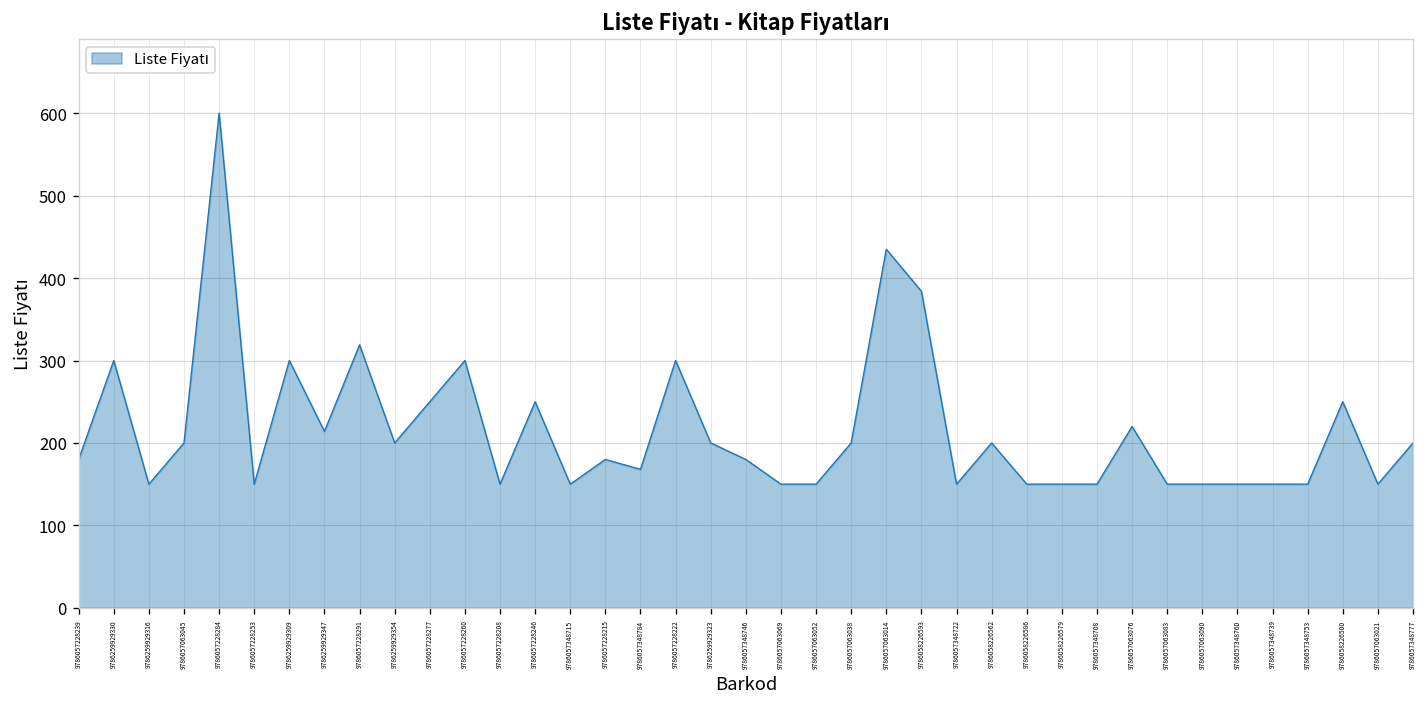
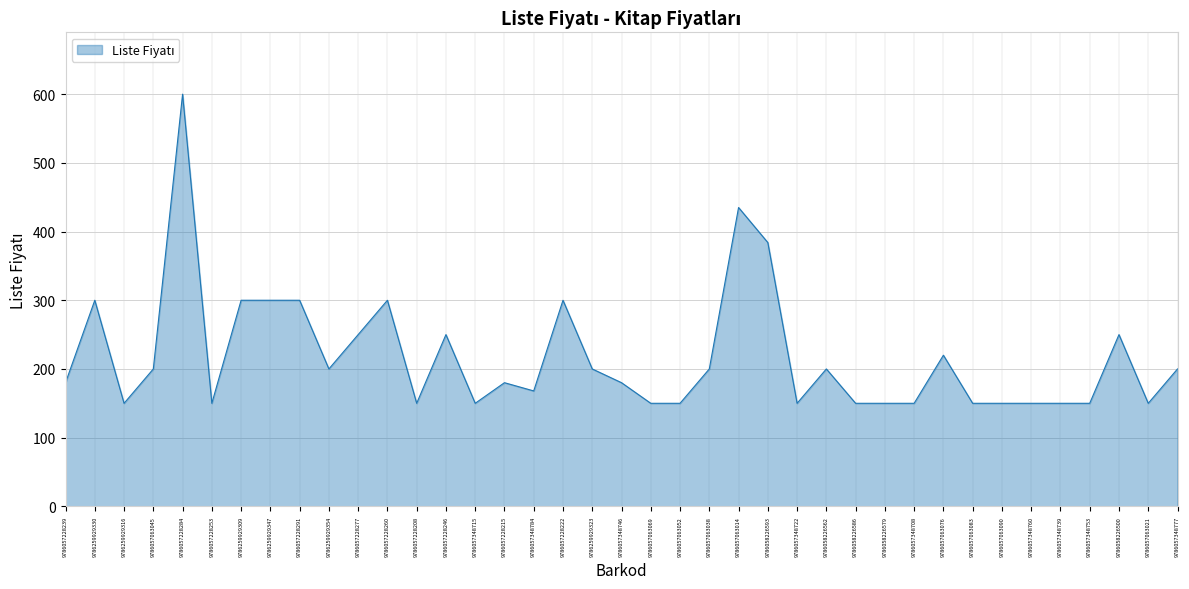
9786259929347: 210 -> 300
9786057228291: 320 -> 300
